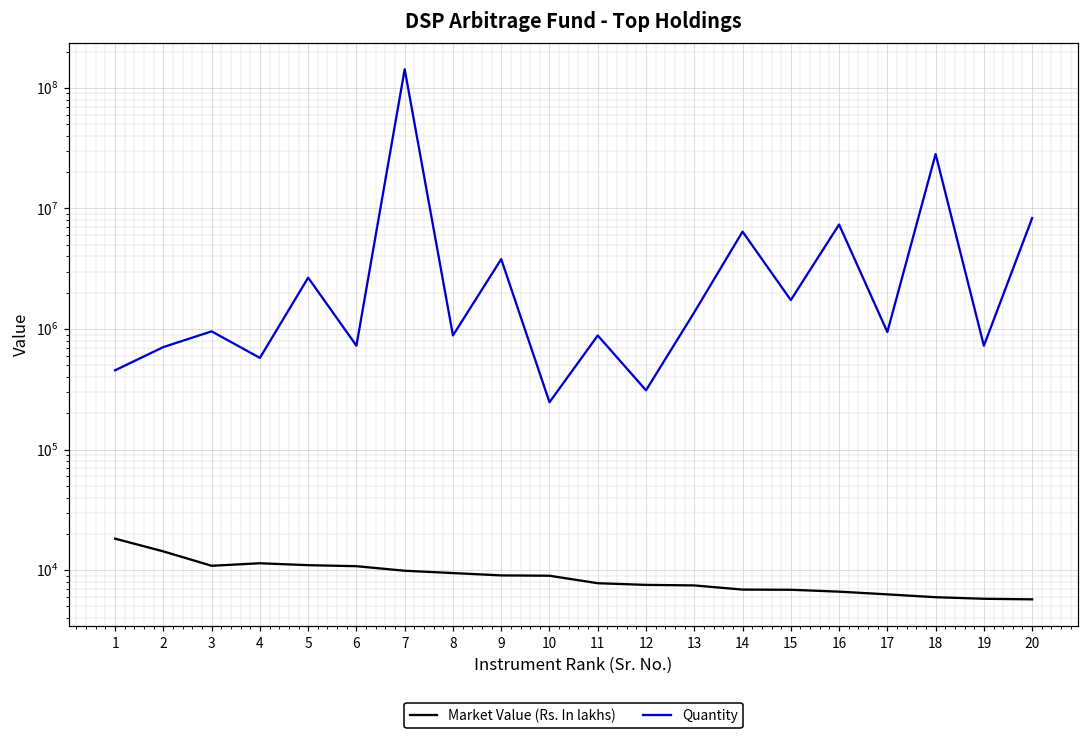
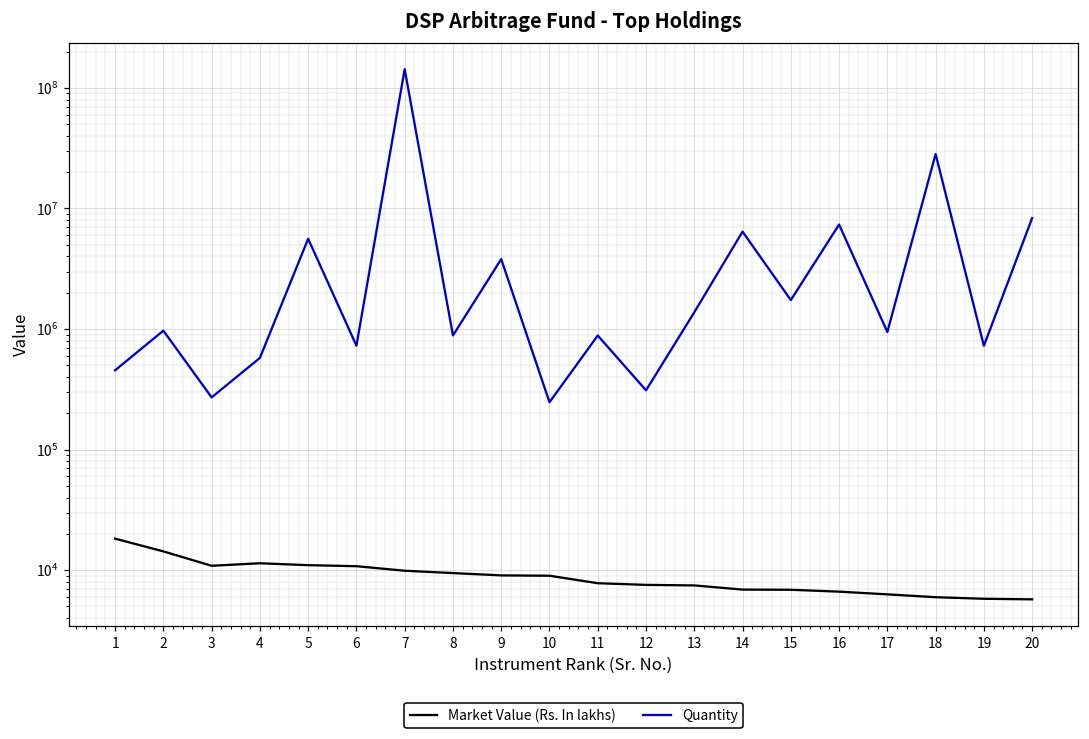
Quantity, 2: 700000 -> 1000000
Quantity, 3: 1000000 -> 270000
Quantity, 5: 2700000 -> 6000000
